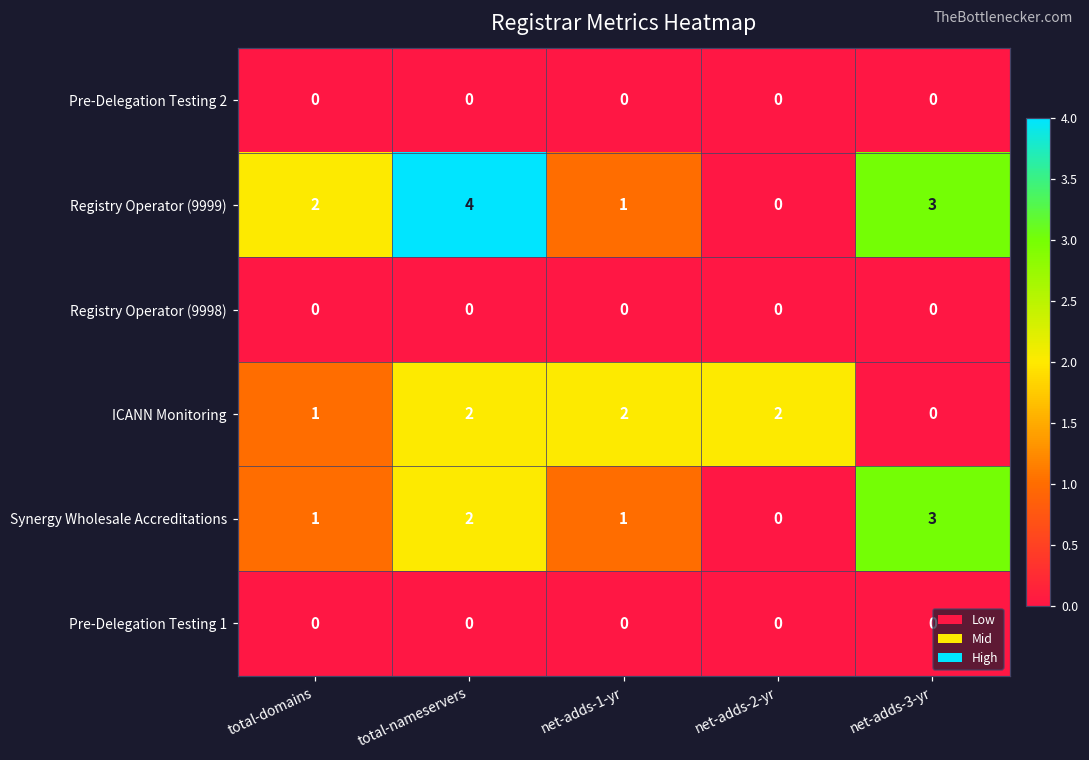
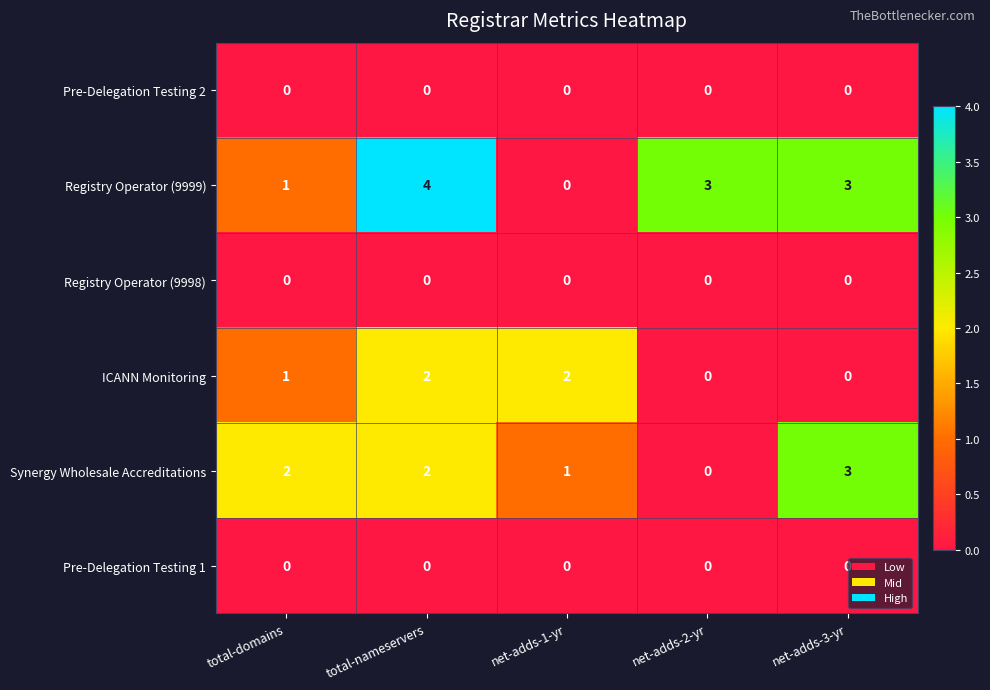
Registry Operator (9999), total-domains: 2 -> 1
Registry Operator (9999), net-adds-1-yr: 1 -> 0
Registry Operator (9999), net-adds-2-yr: 0 -> 3
ICANN Monitoring, net-adds-2-yr: 2 -> 0
Synergy Wholesale Accreditations, total-domains: 1 -> 2
